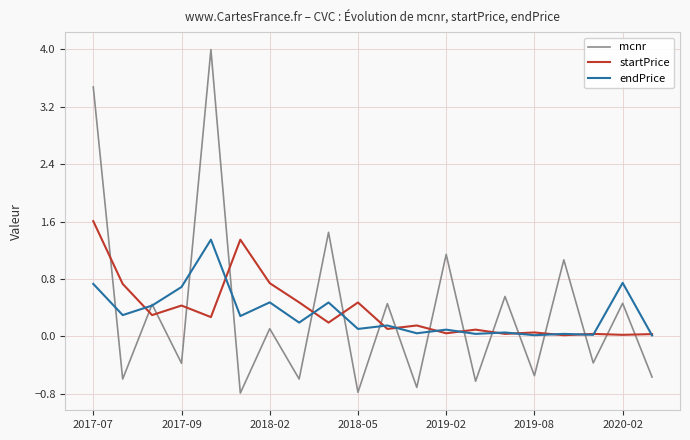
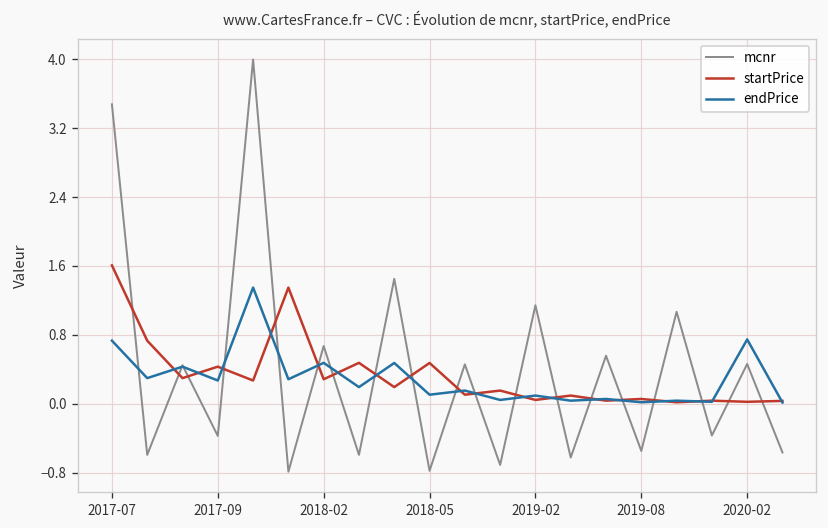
endPrice, 2017-09: 0.7 -> 0.3
mcnr, 2018-02: 0.1 -> 0.7
startPrice, 2018-02: 0.7 -> 0.3
